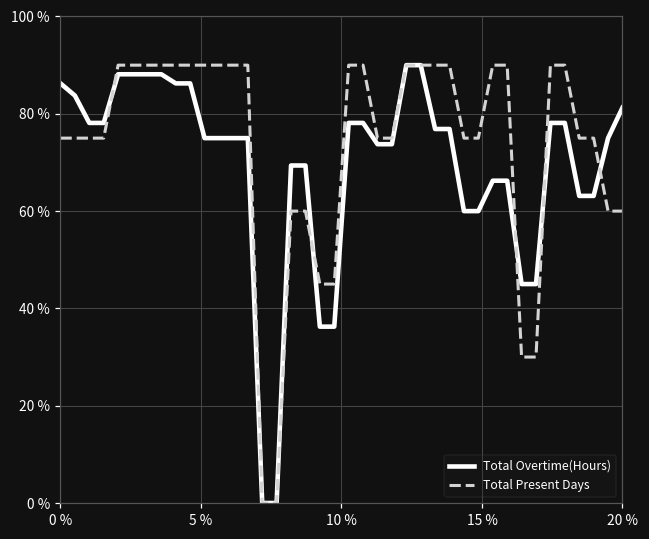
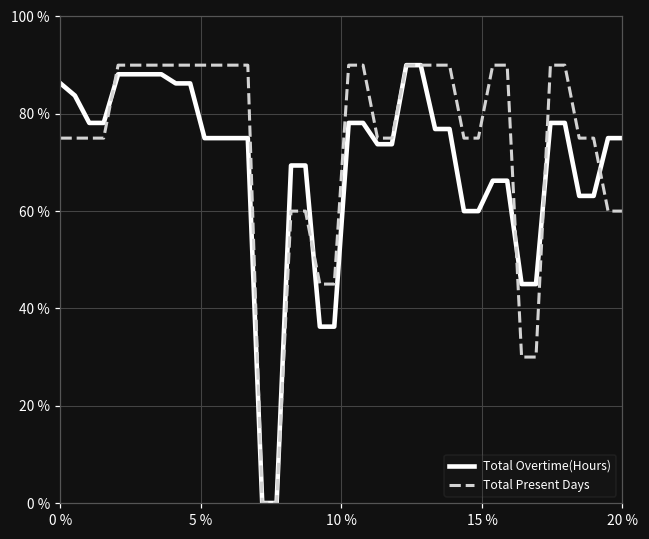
Total Overtime(Hours), 20 %: 81 % -> 75 %
